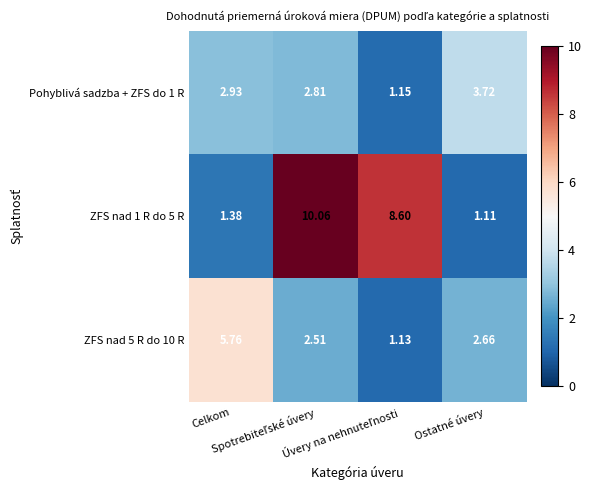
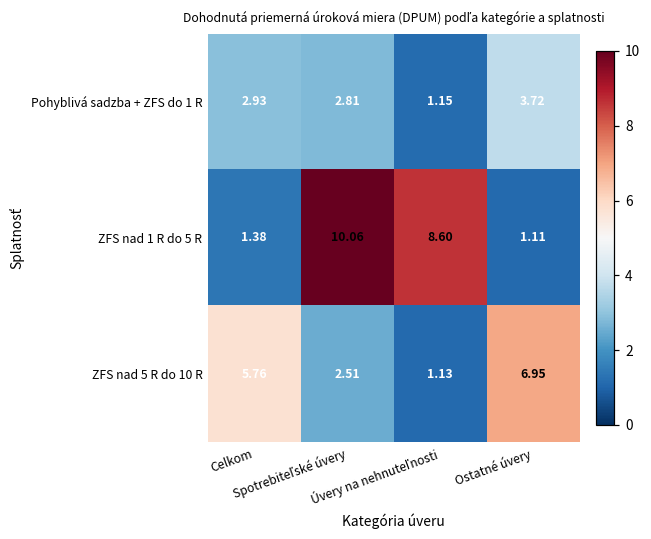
ZFS nad 5 R do 10 R, Ostatné úvery: 2.66 -> 6.95
